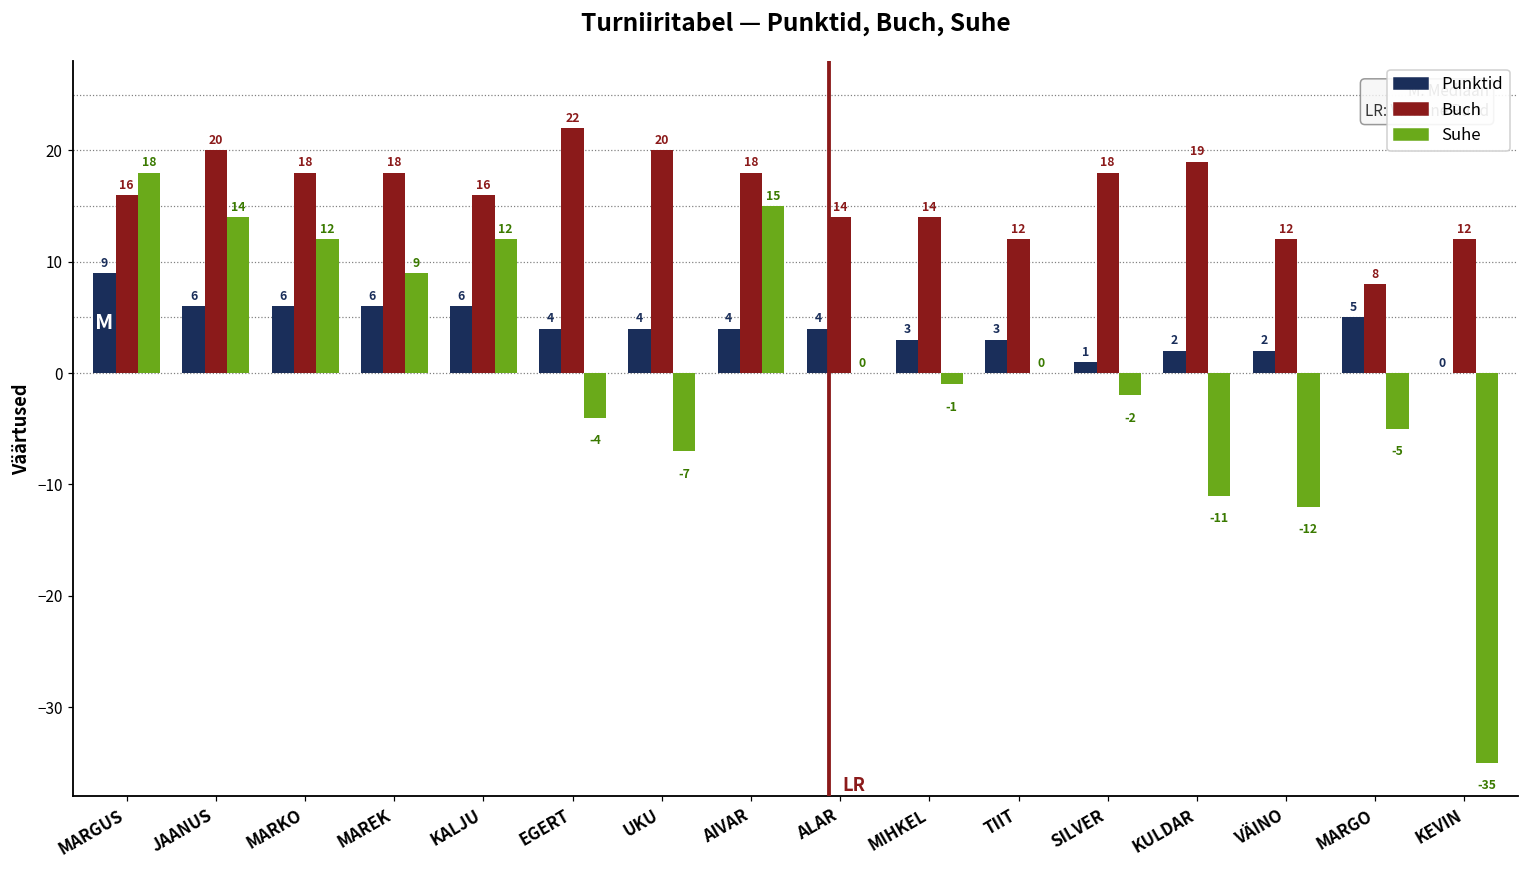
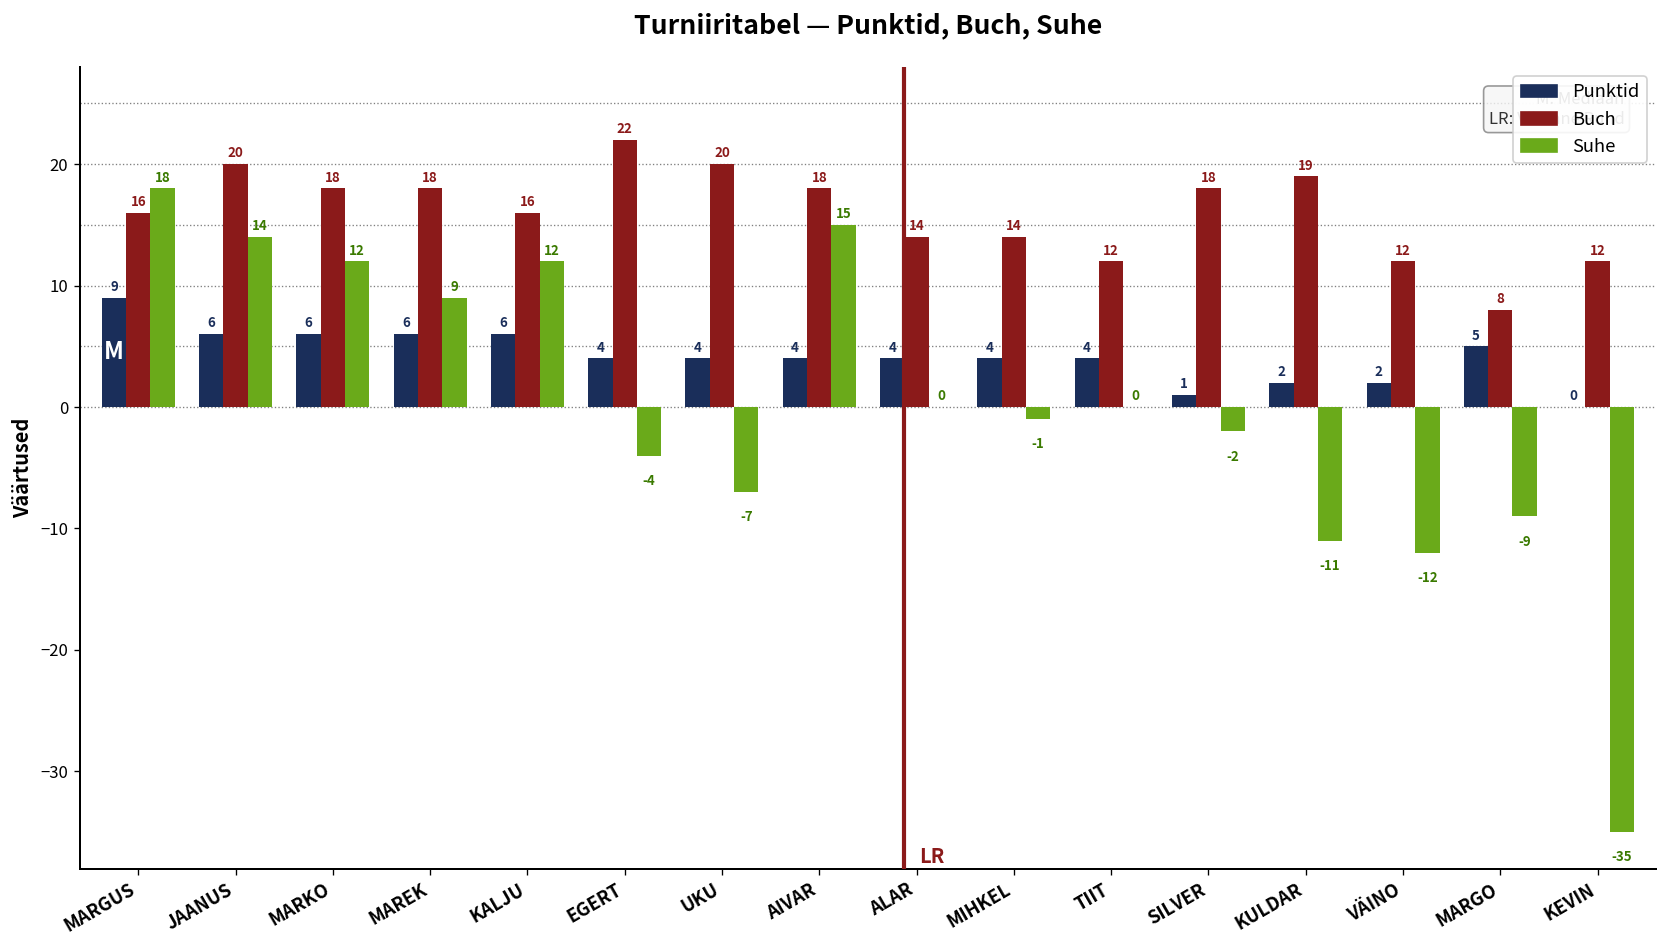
Punktid, MIHKEL: 3 -> 4
Punktid, TIIT: 3 -> 4
Suhe, MARGO: -5 -> -9
